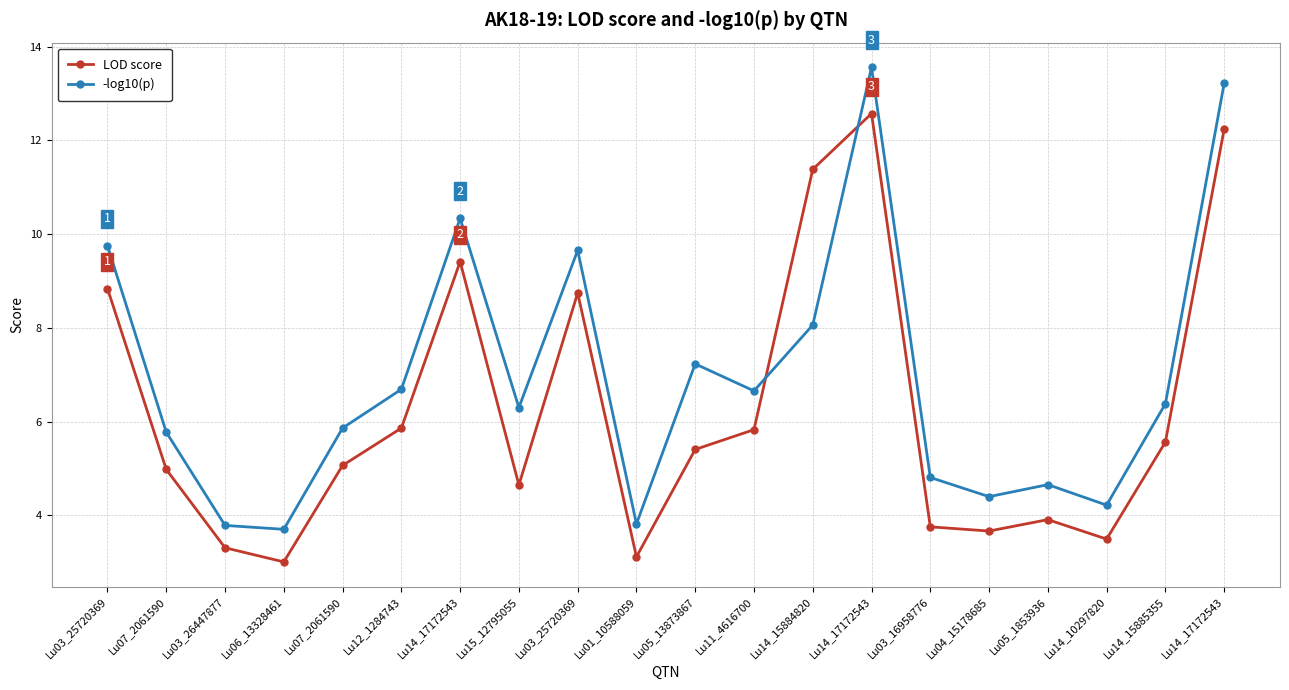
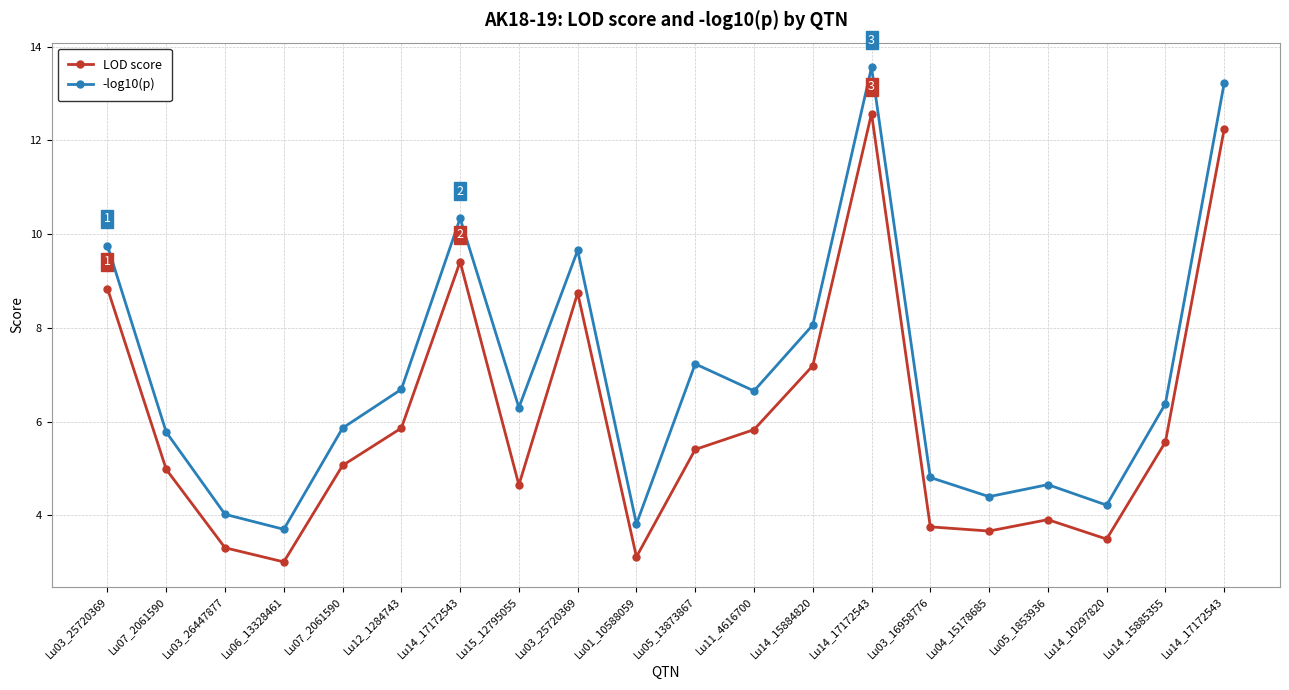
-log10(p), Lu03_26447877: 3.8 -> 4.0
LOD score, Lu14_15884820: 11.4 -> 7.2
